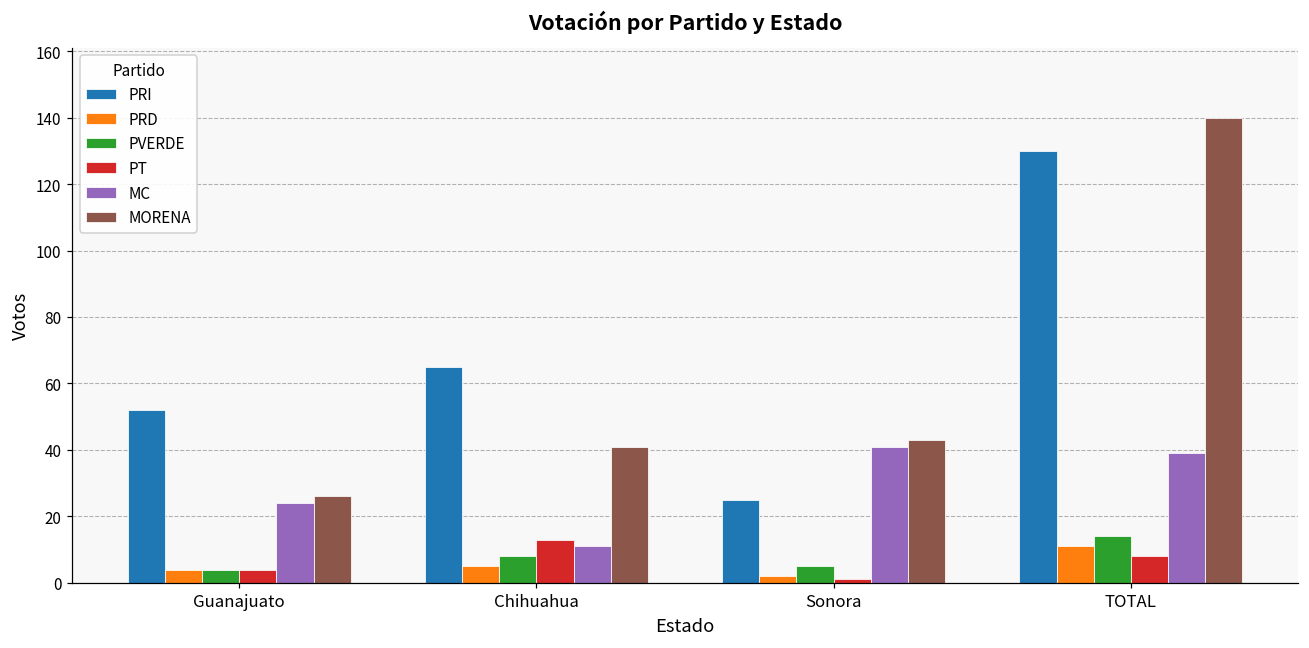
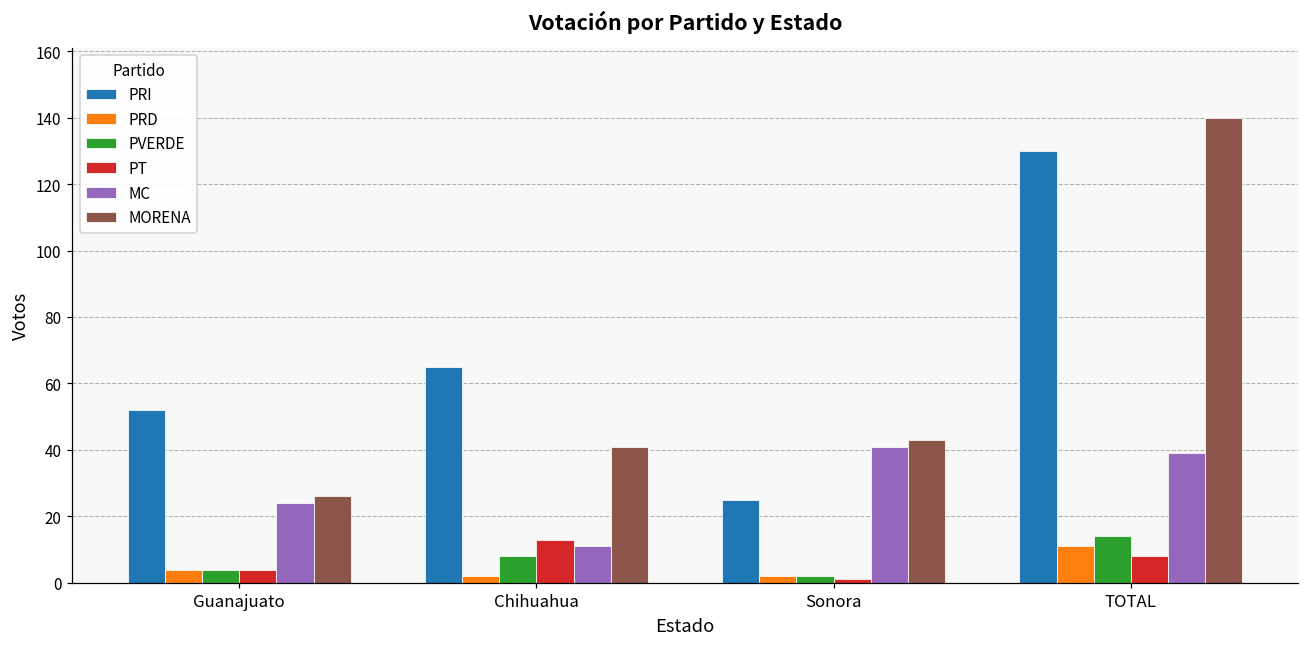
PRD, Chihuahua: 5 -> 2
PVERDE, Sonora: 5 -> 2
